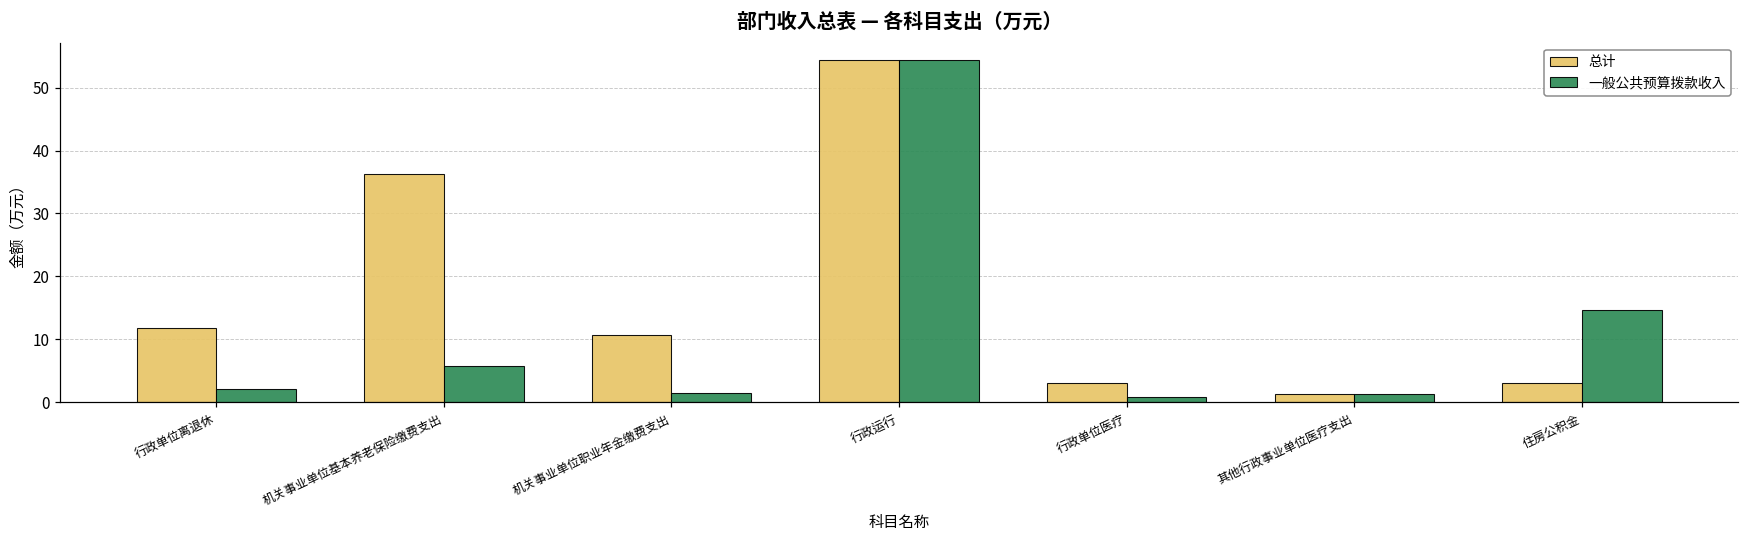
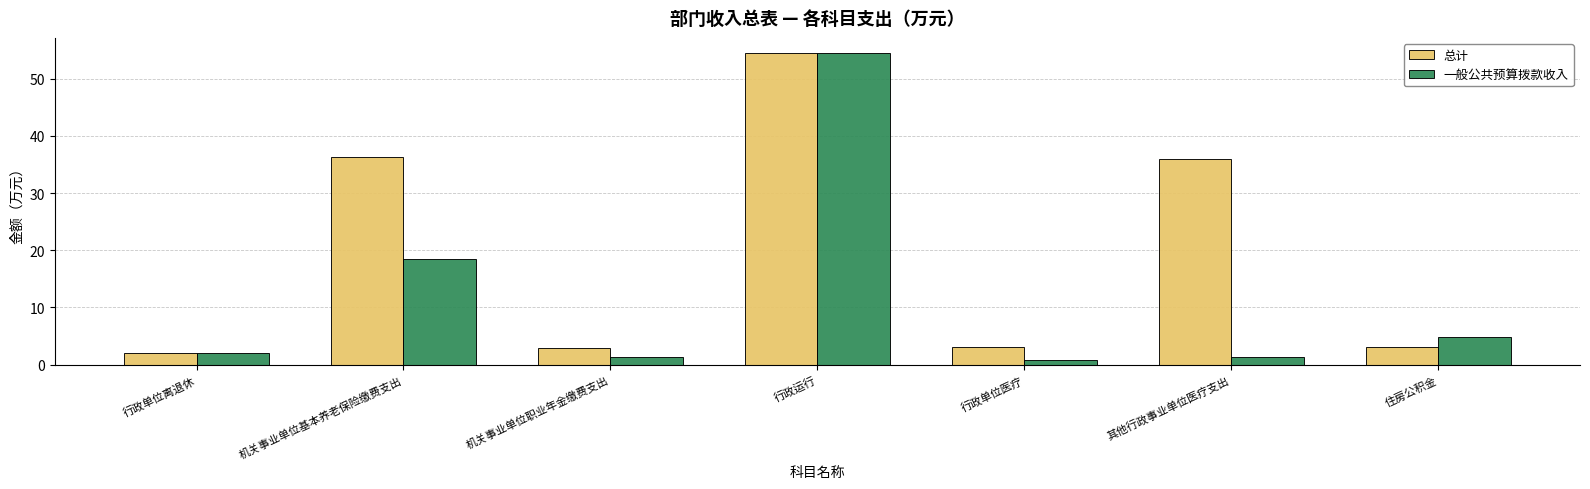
总计, 行政单位离退休: 12 -> 2
一般公共预算拨款收入, 机关事业单位基本养老保险缴费支出: 6 -> 18
总计, 机关事业单位职业年金缴费支出: 11 -> 3
总计, 其他行政事业单位医疗支出: 1 -> 36
一般公共预算拨款收入, 住房公积金: 15 -> 5
